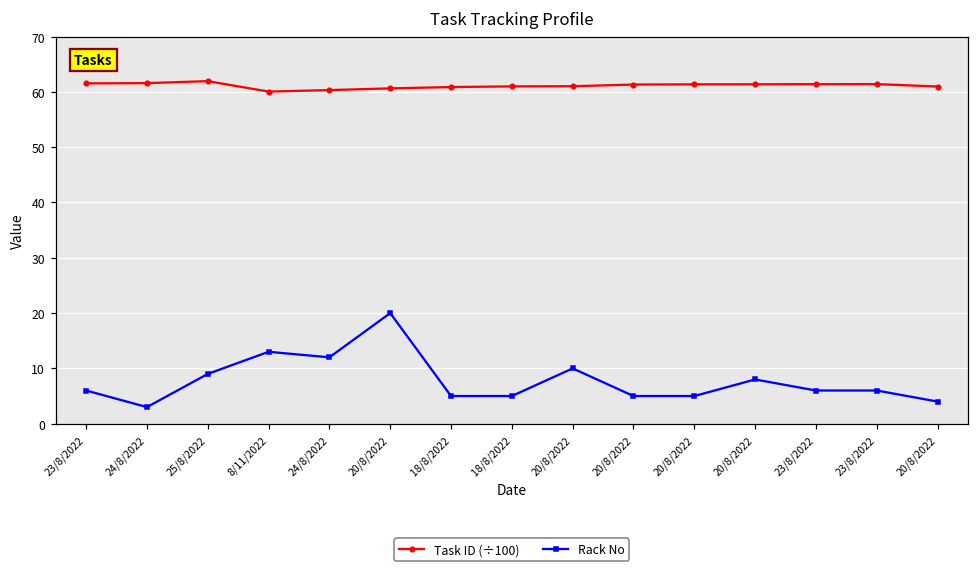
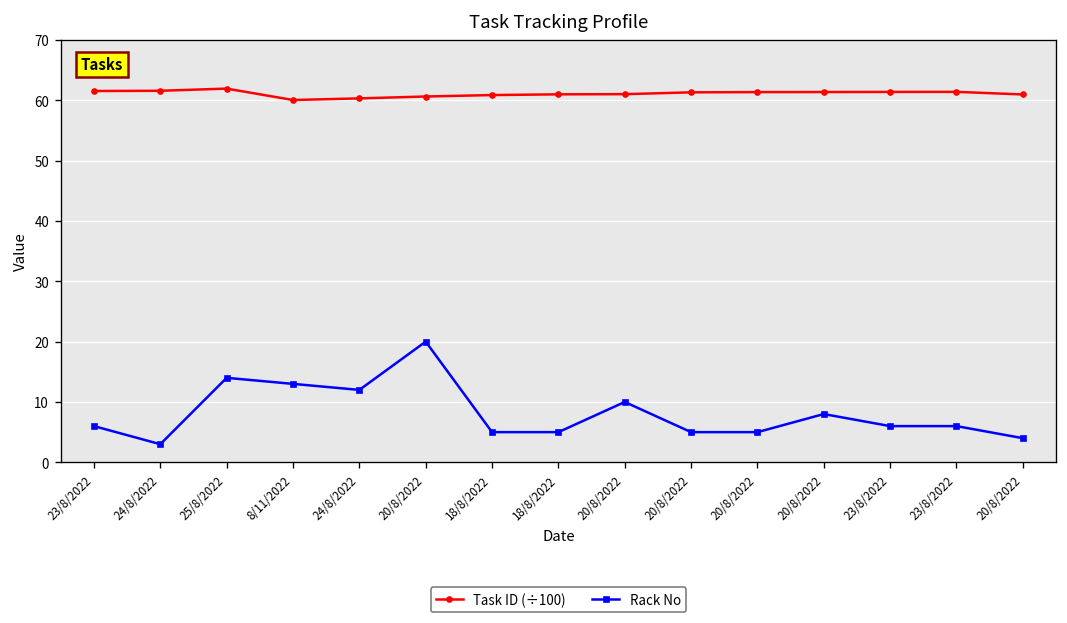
Rack No, 25/8/2022: 9 -> 14
